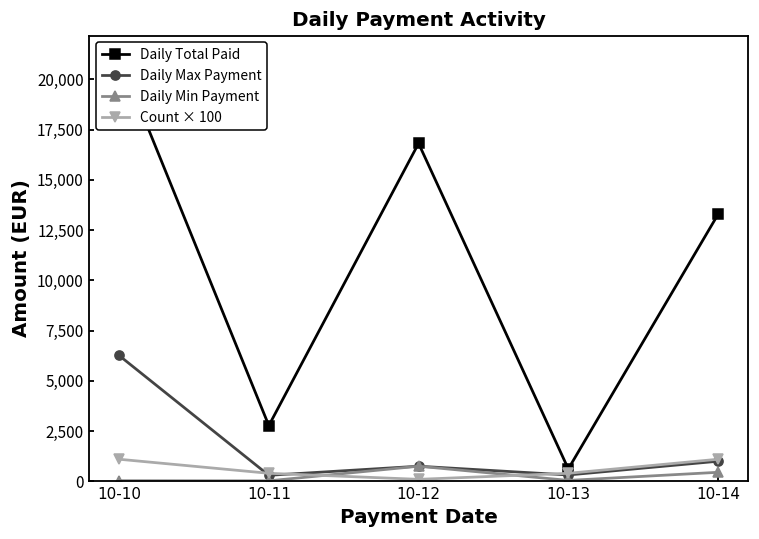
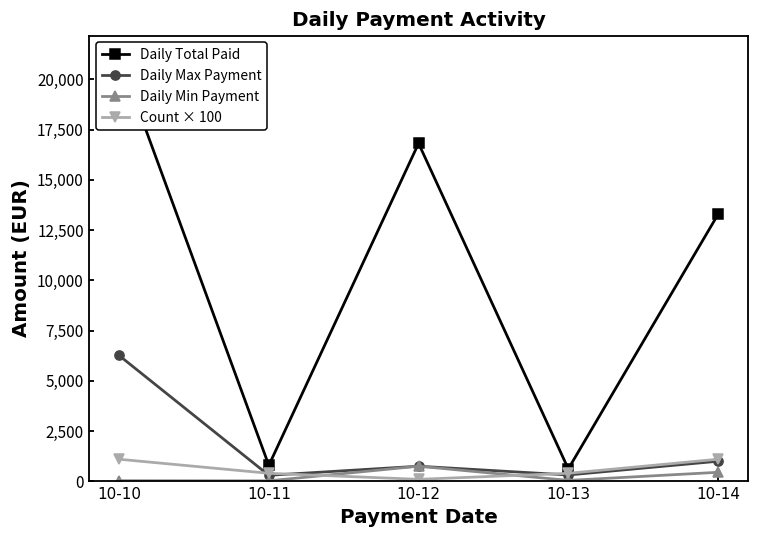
Daily Total Paid, 10-11: 2,800 -> 800
